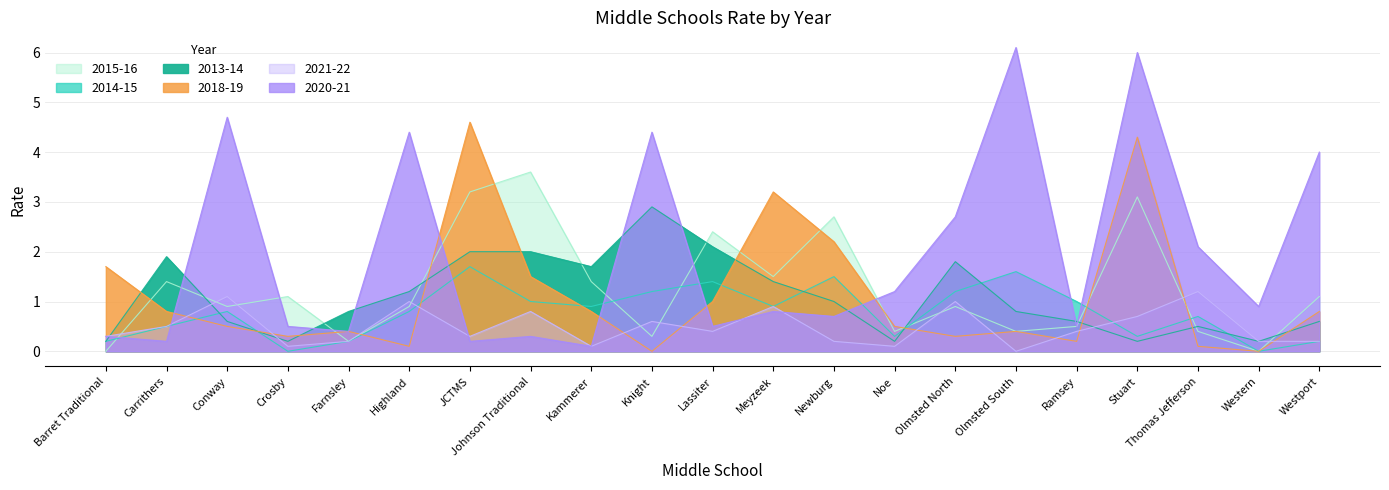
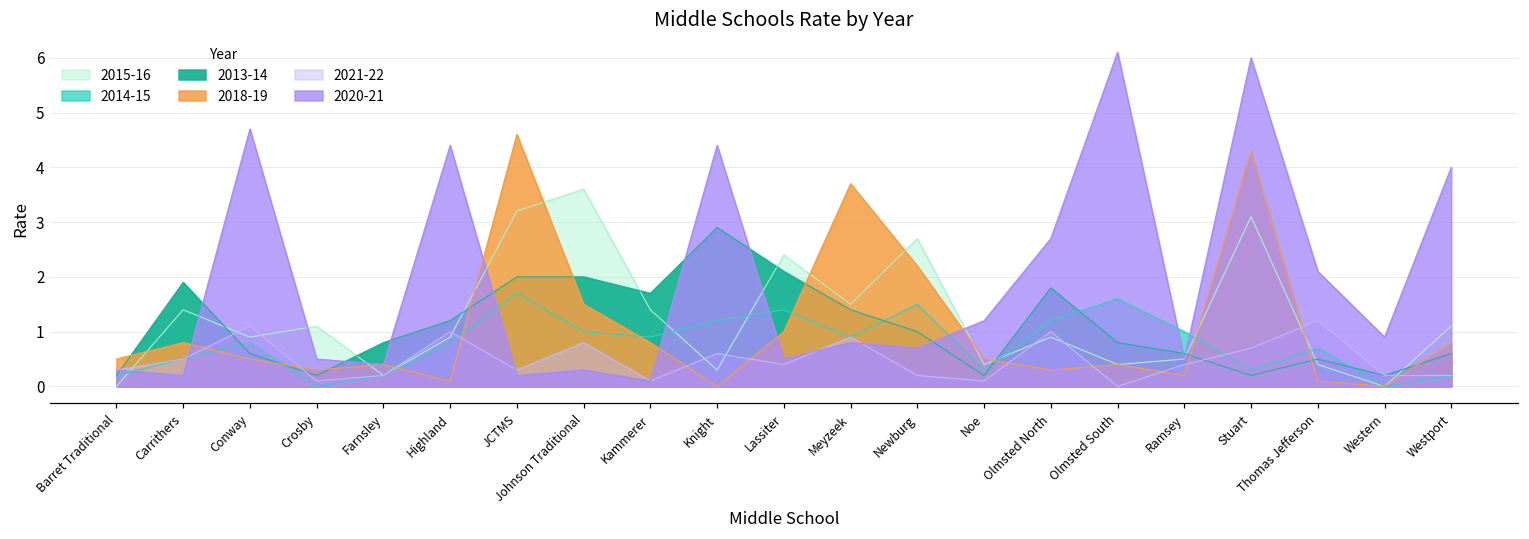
2018-19, Barret Traditional: 1.7 -> 0.5
2018-19, Meyzeek: 3.2 -> 3.7
